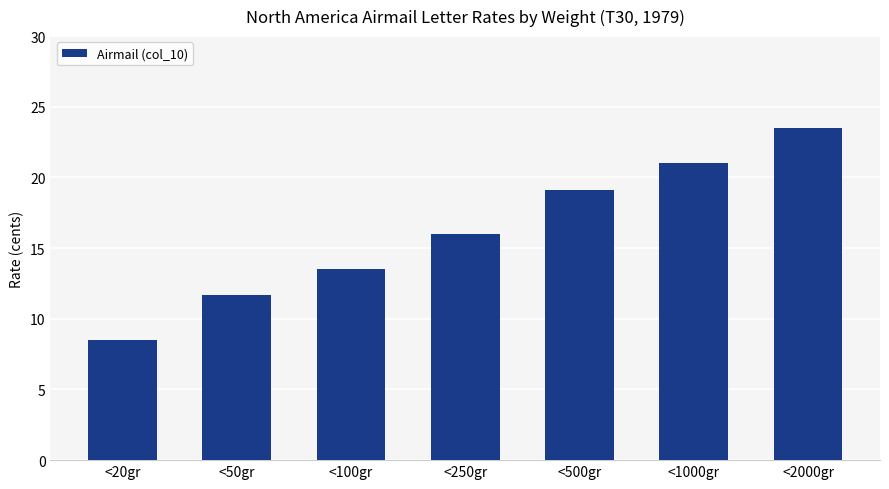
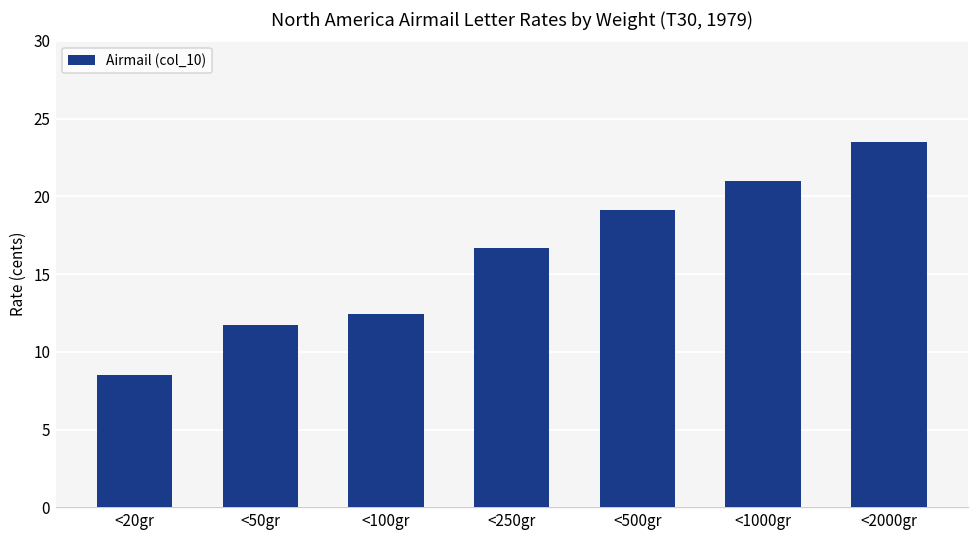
<100gr: 13.5 -> 12.4
<250gr: 16.0 -> 16.7
